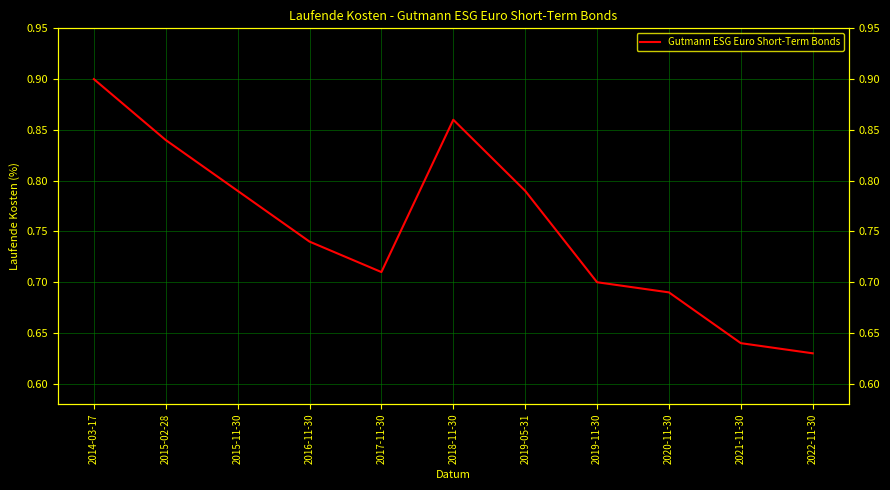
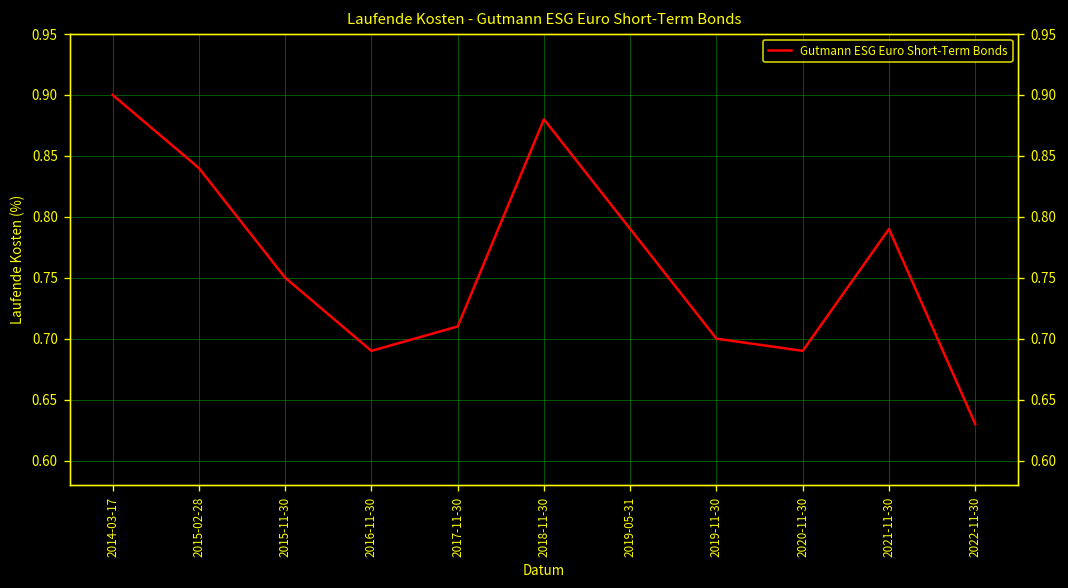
2015-11-30: 0.79 -> 0.75
2016-11-30: 0.74 -> 0.69
2018-11-30: 0.86 -> 0.88
2021-11-30: 0.64 -> 0.79
